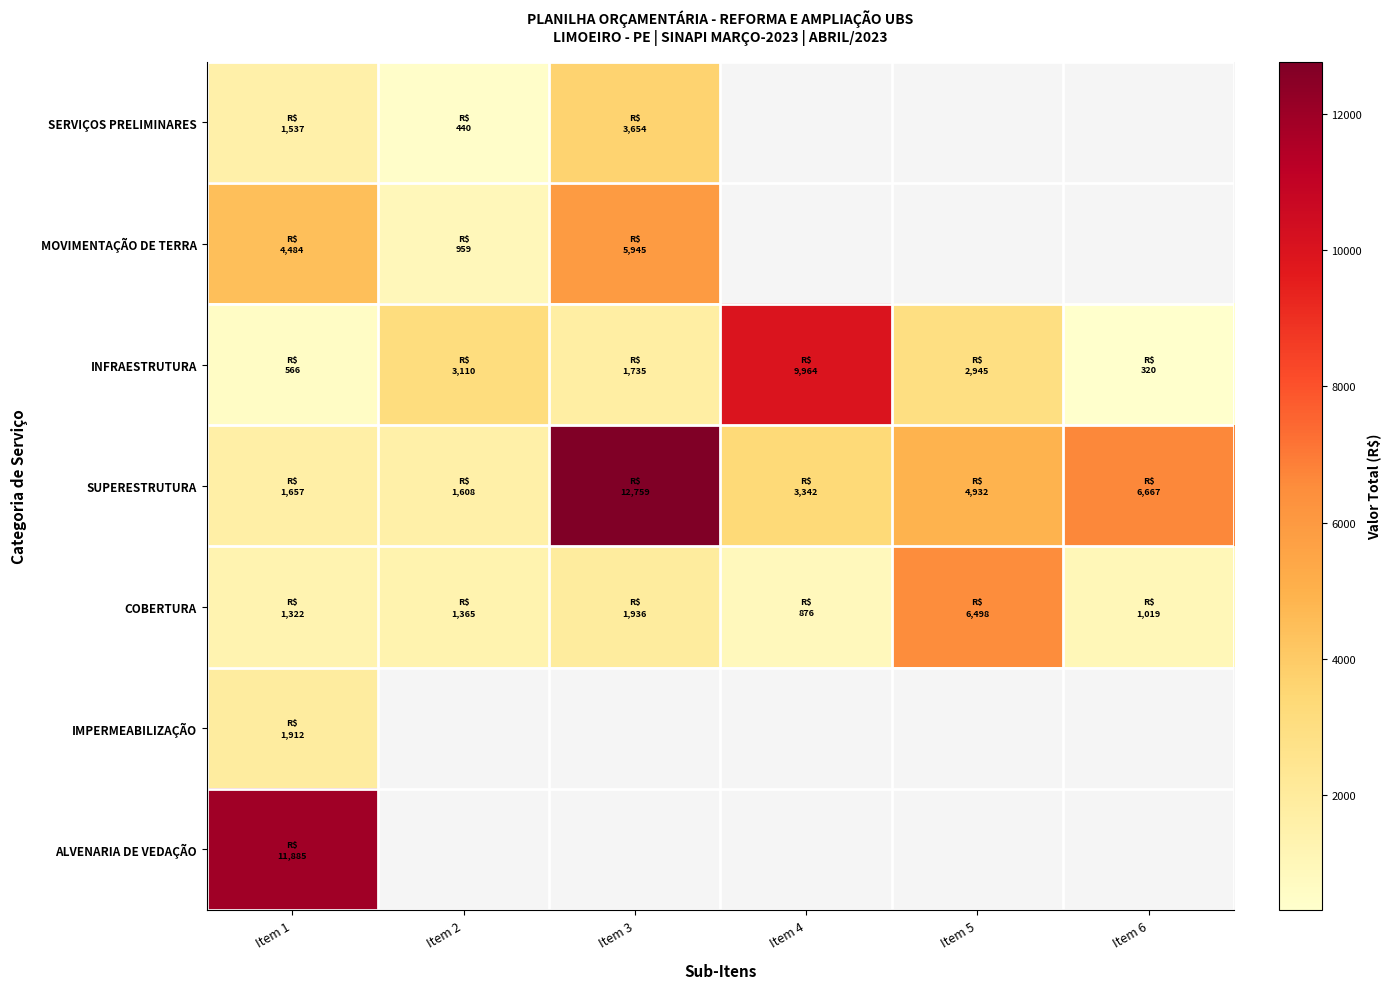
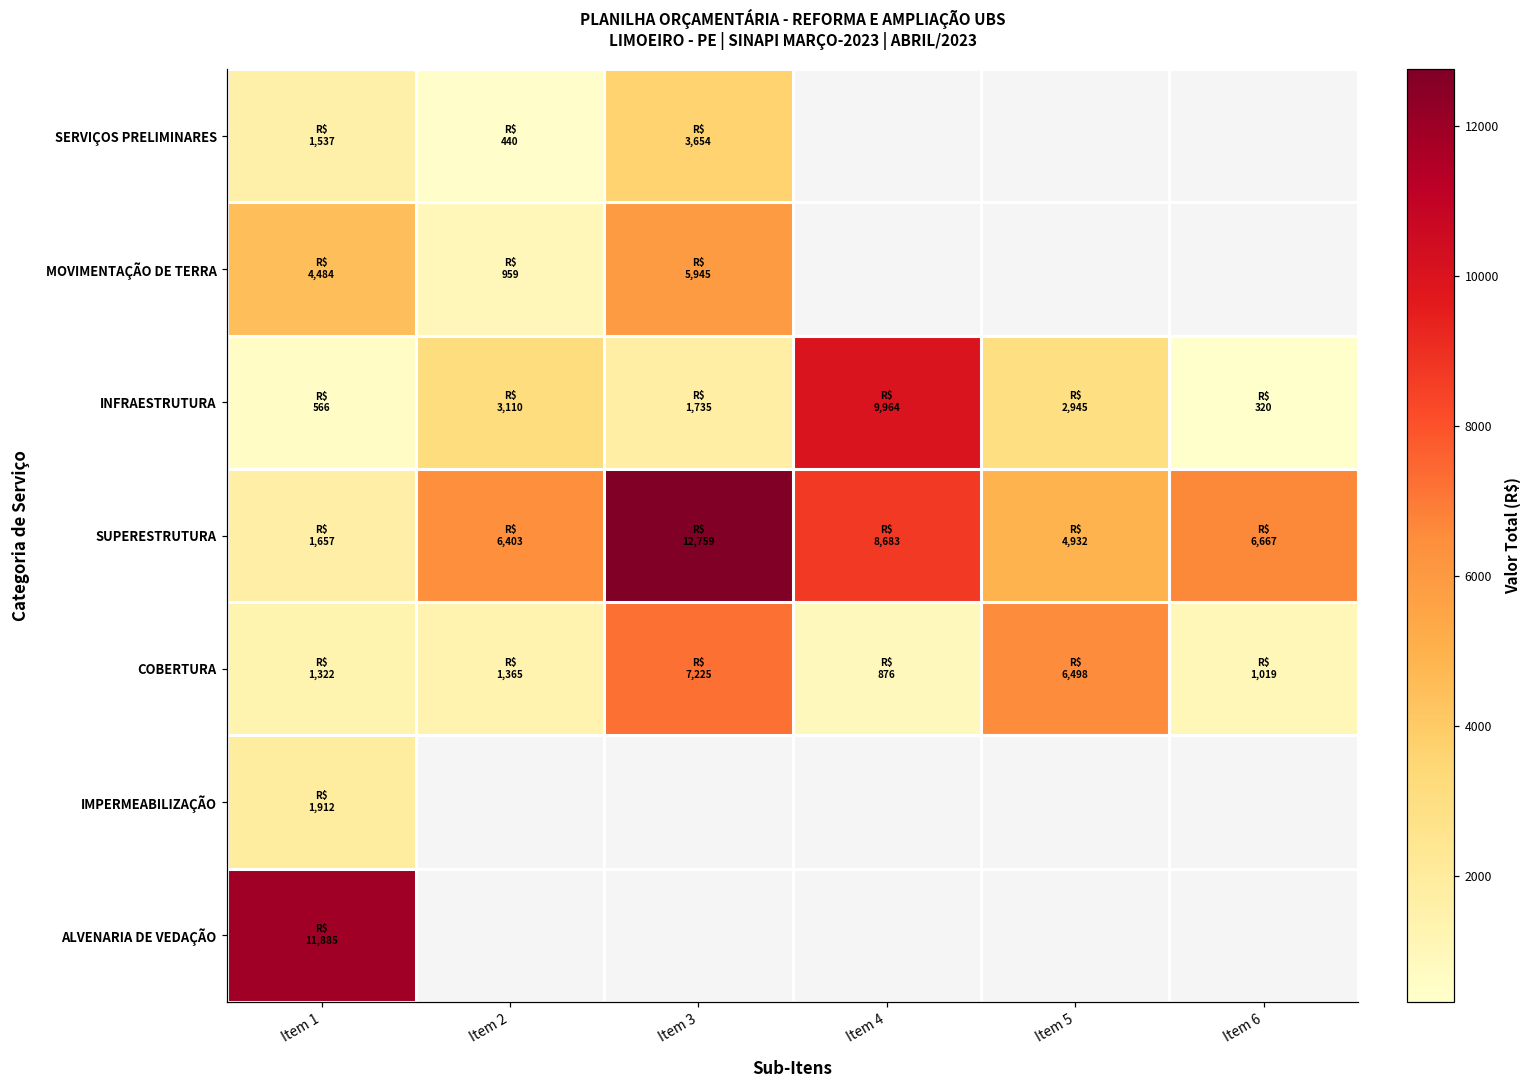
SUPERESTRUTURA, Item 2: 1,608 -> 6,403
SUPERESTRUTURA, Item 4: 3,342 -> 8,683
COBERTURA, Item 3: 1,936 -> 7,225
